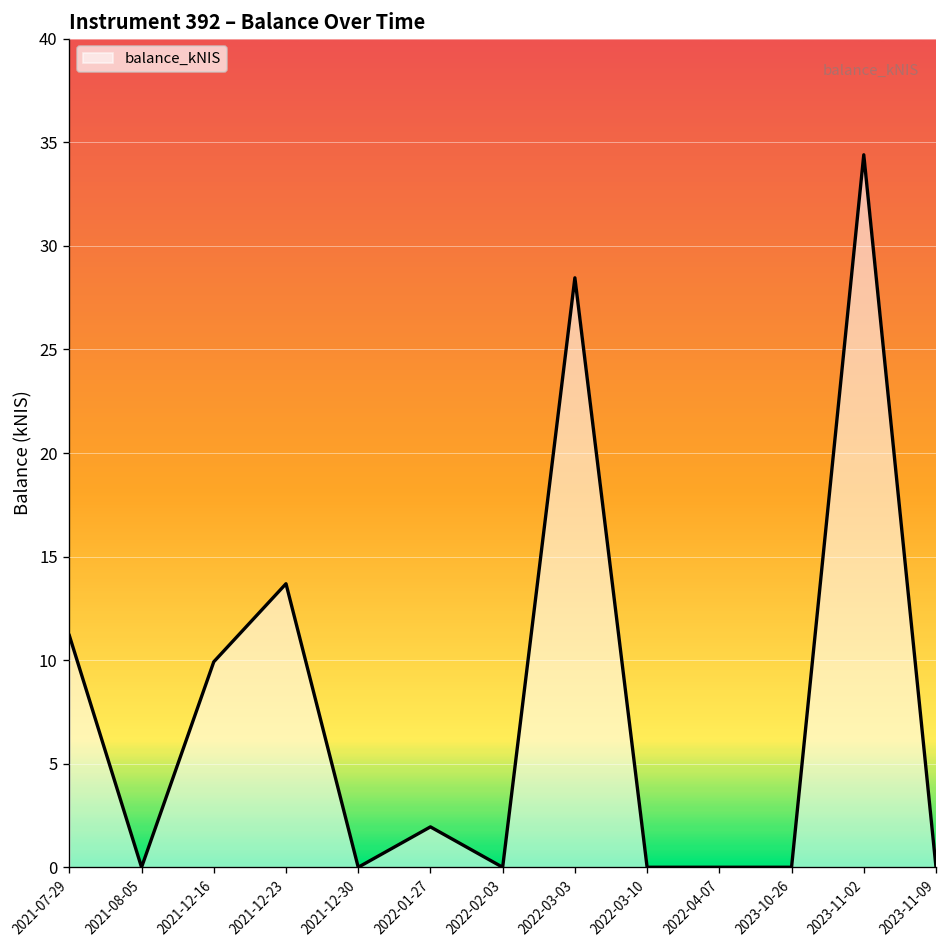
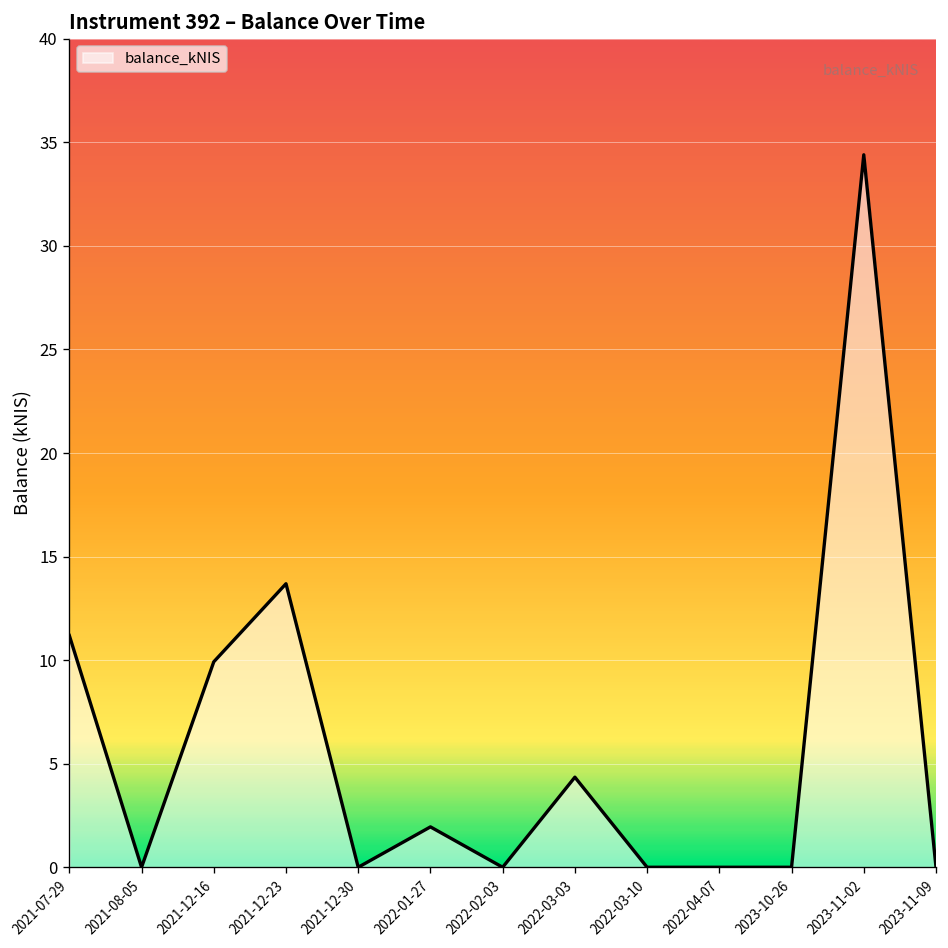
2022-03-03: 28.5 -> 4.4
